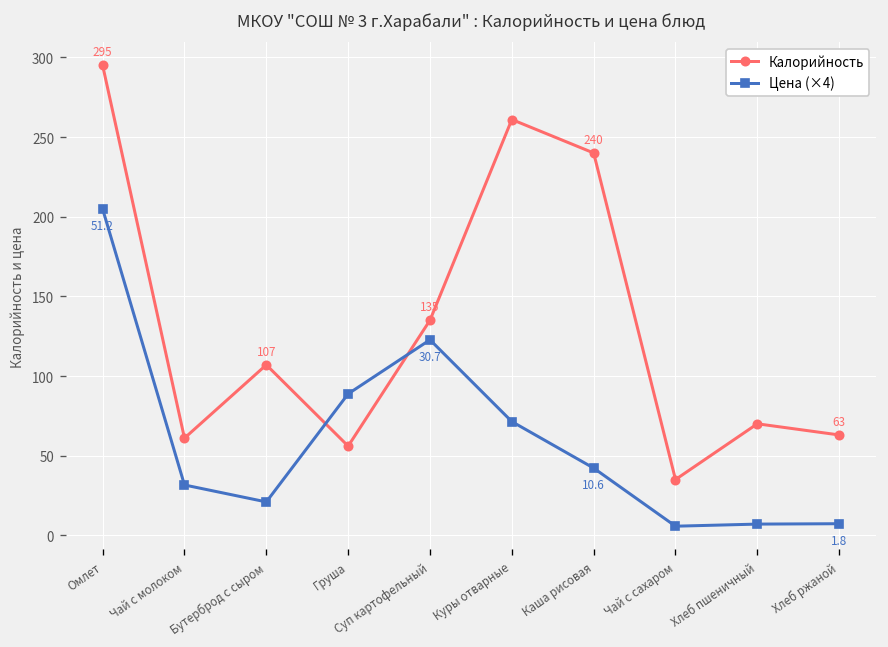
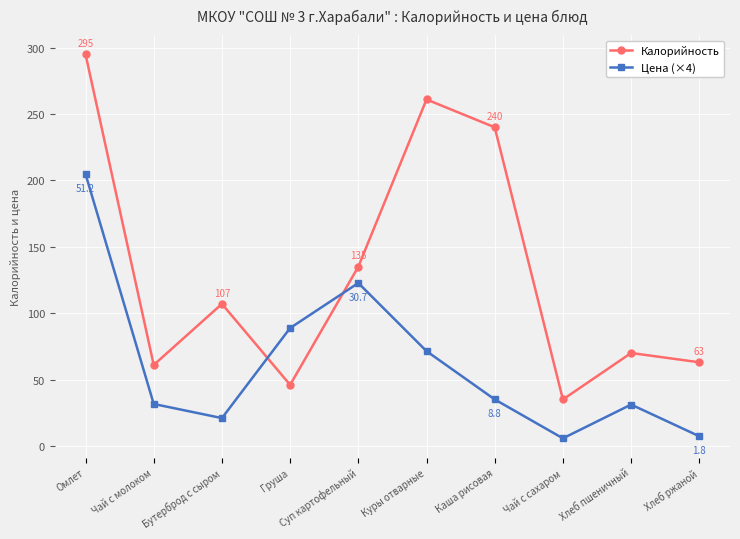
Калорийность, Груша: 56 -> 46
Цена (×4), Каша рисовая: 10.6 -> 8.8
Цена (×4), Хлеб пшеничный: 7 -> 31
